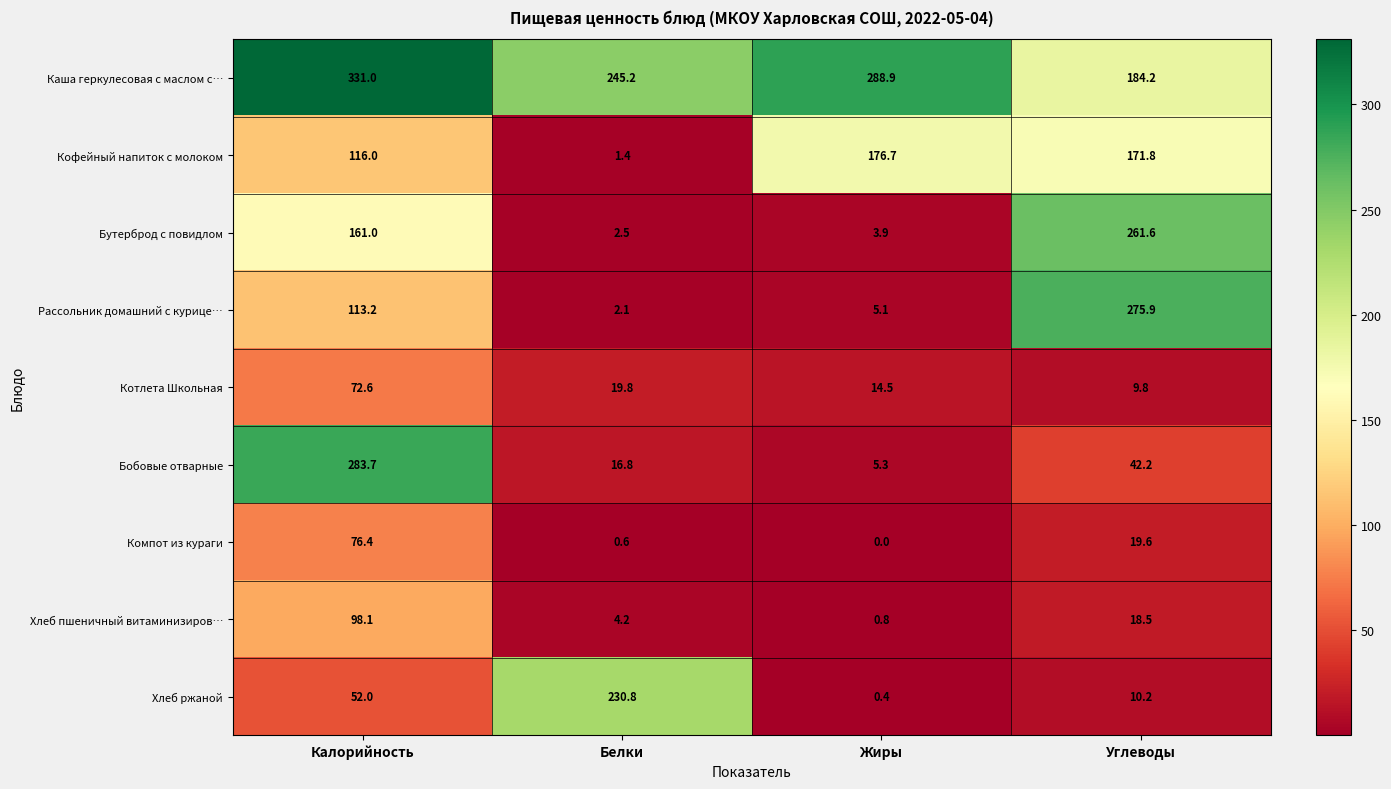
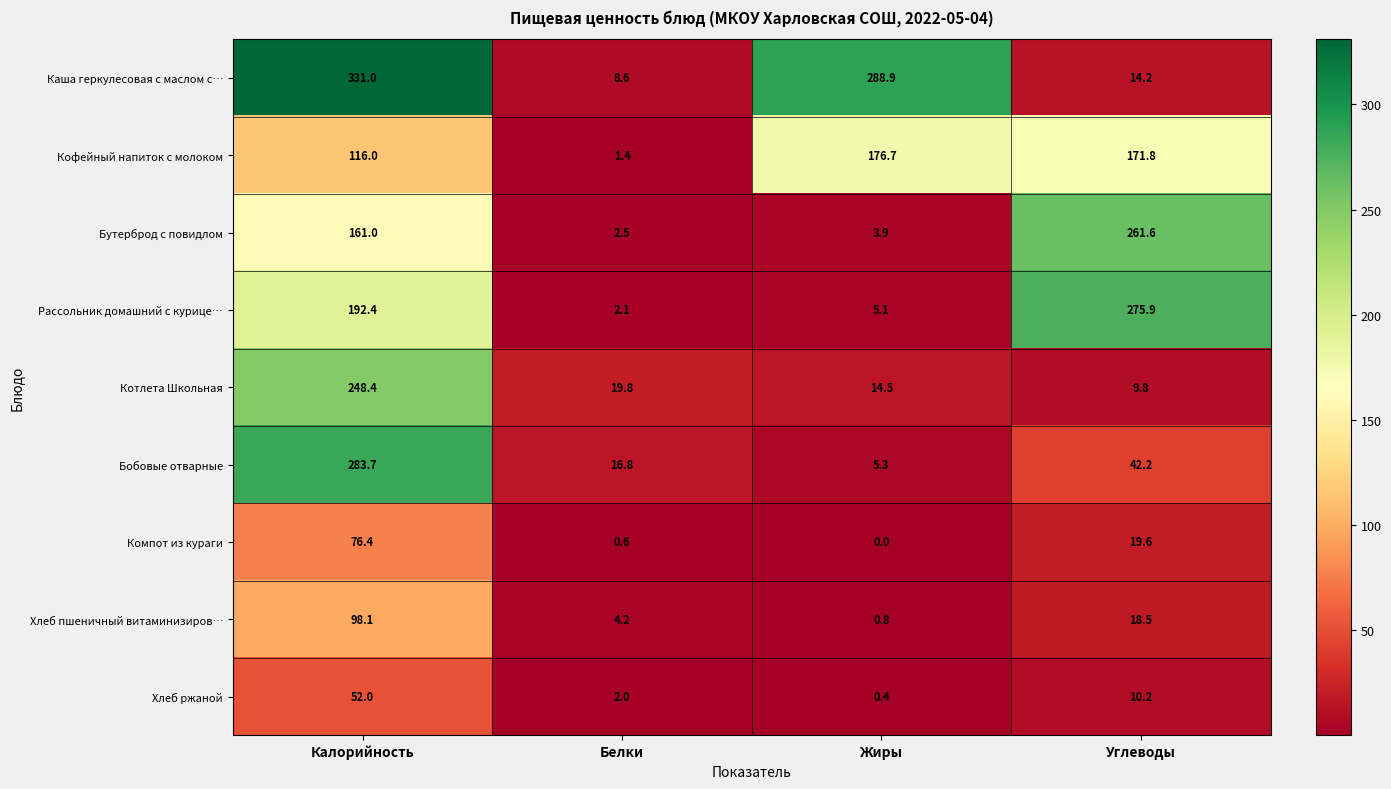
Каша геркулесовая с маслом с…, Белки: 245.2 -> 8.6
Каша геркулесовая с маслом с…, Углеводы: 184.2 -> 14.2
Рассольник домашний с курице…, Калорийность: 113.2 -> 192.4
Котлета Школьная, Калорийность: 72.6 -> 248.4
Хлеб ржаной, Белки: 230.8 -> 2.0
